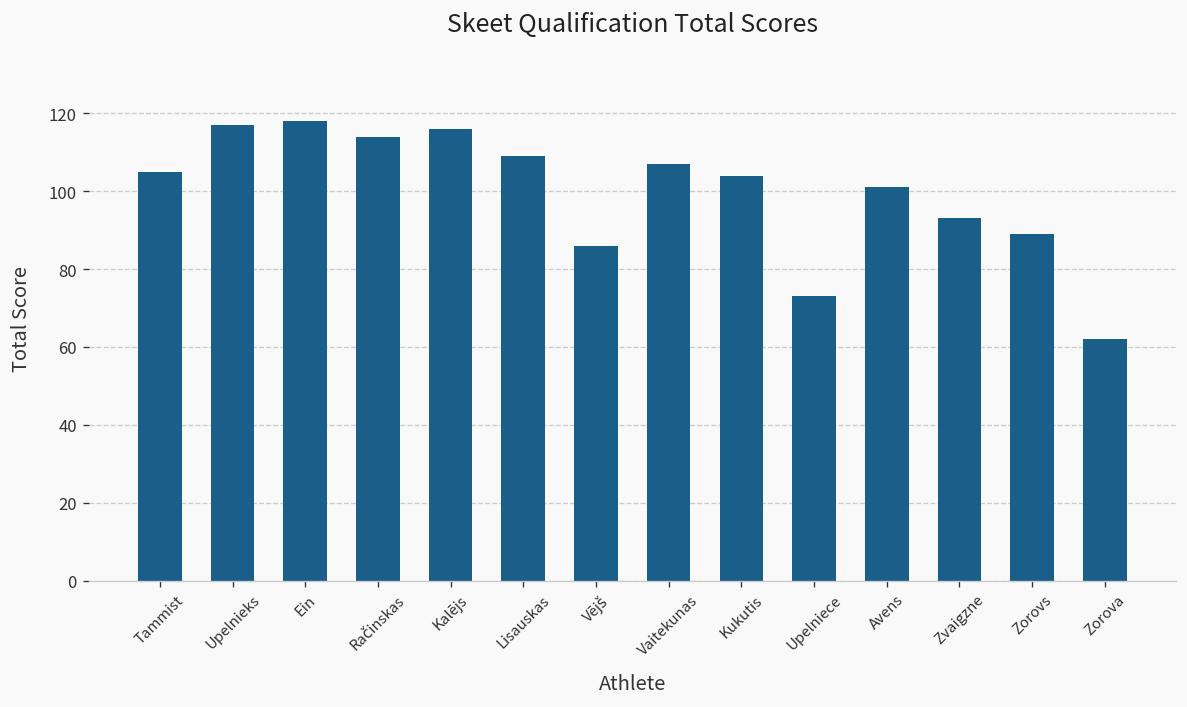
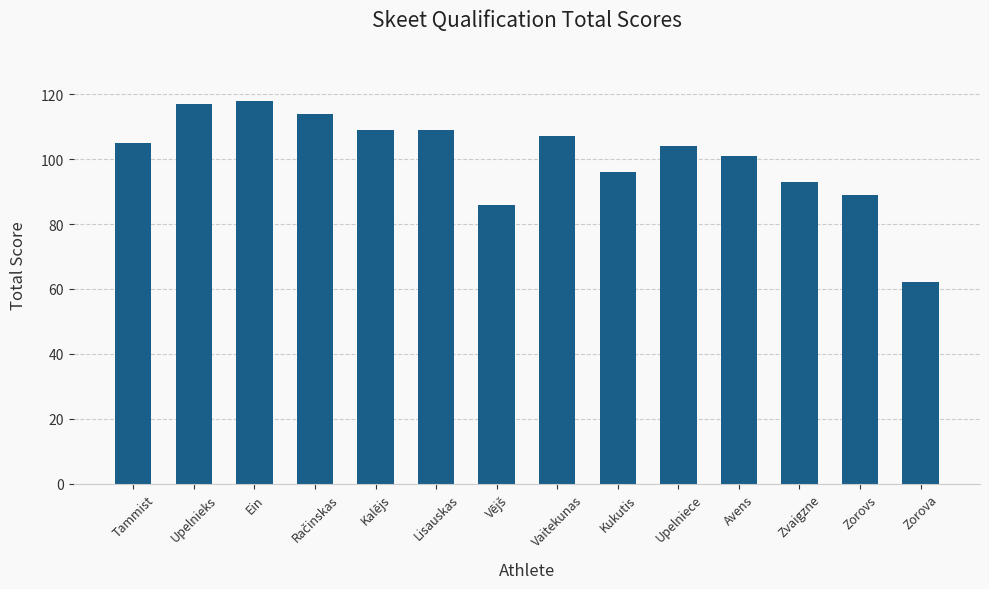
Kalējs: 116 -> 109
Kukutis: 104 -> 96
Upelniece: 73 -> 104
